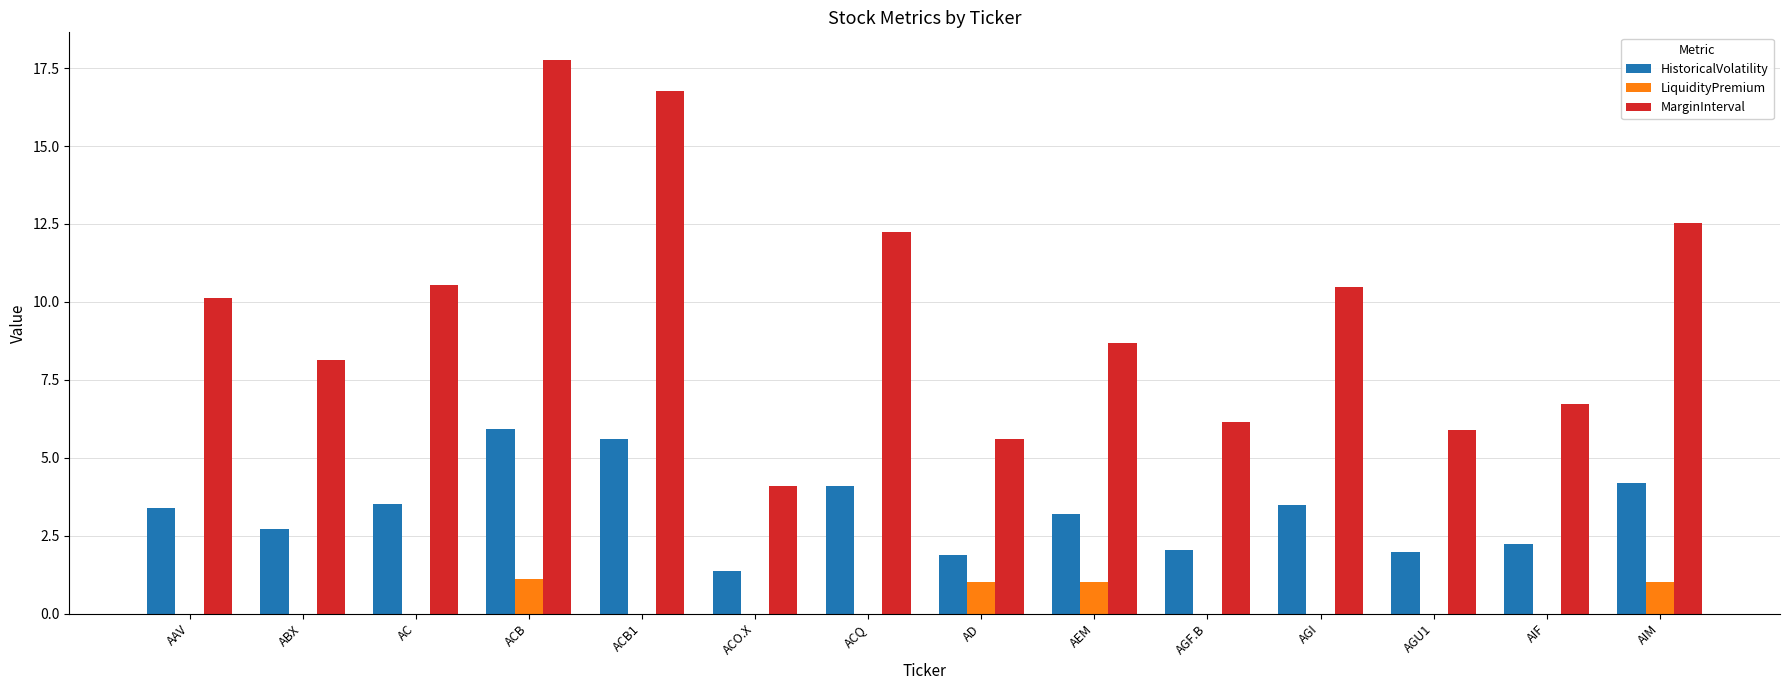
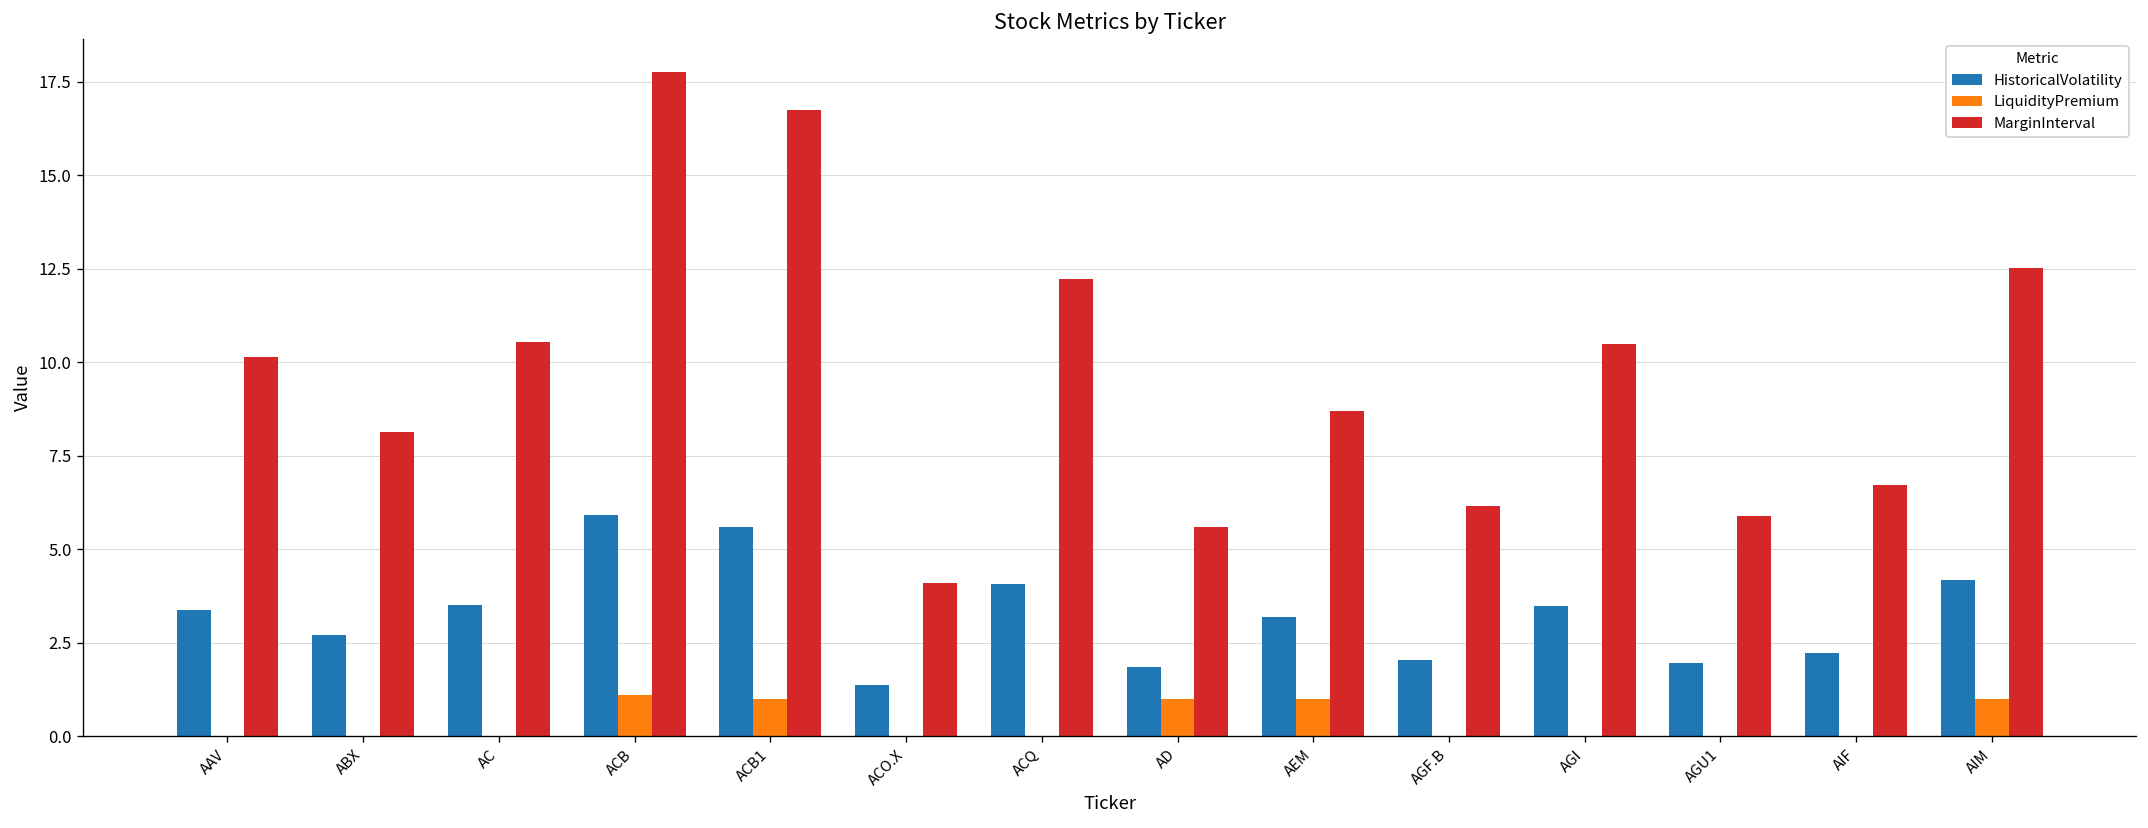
LiquidityPremium, ACB1: 0 -> 1
